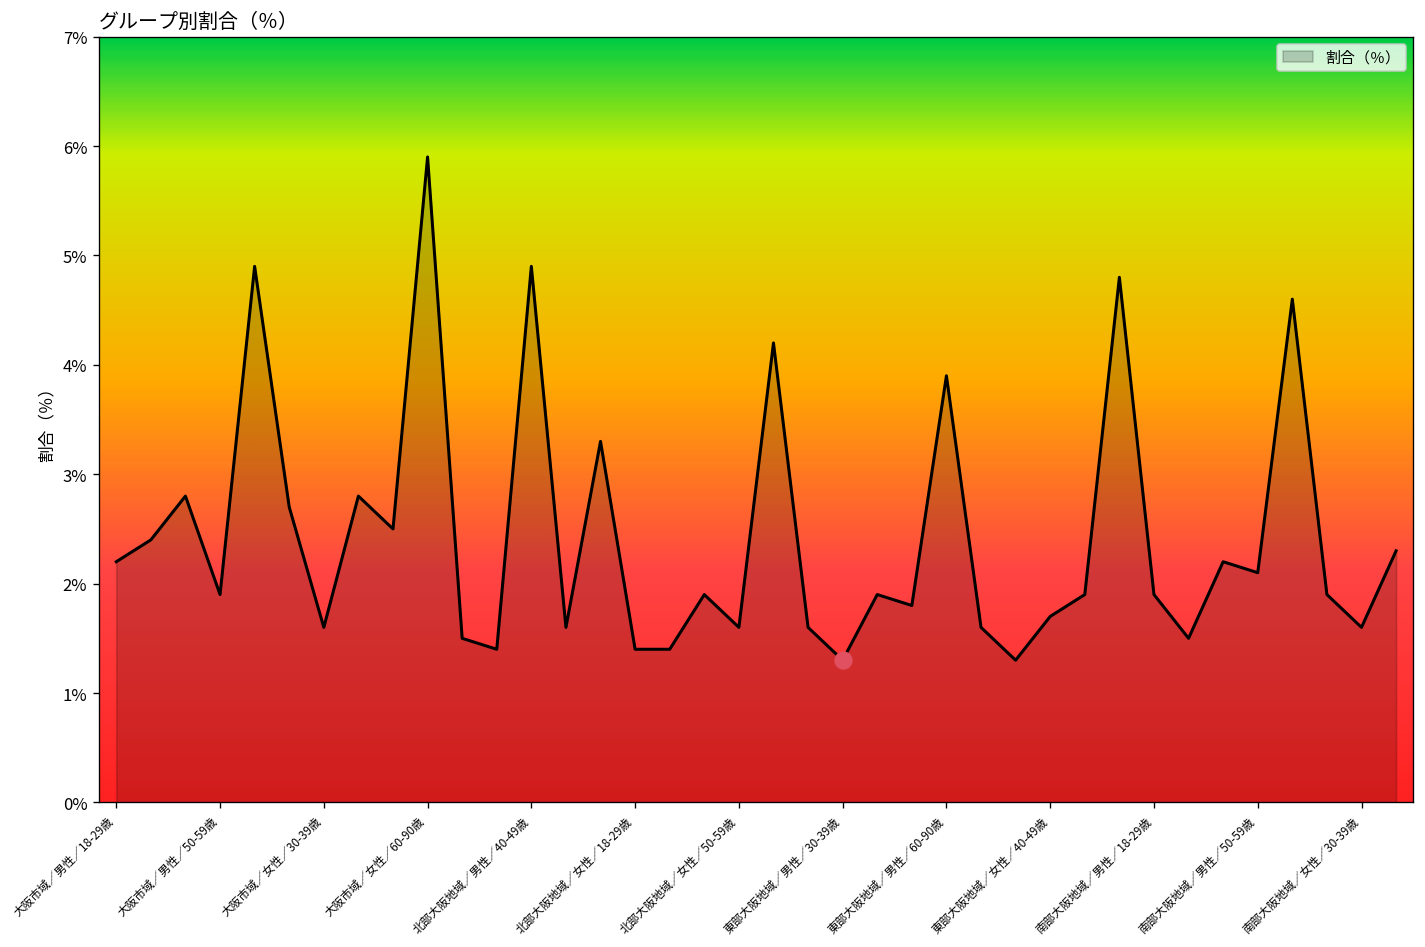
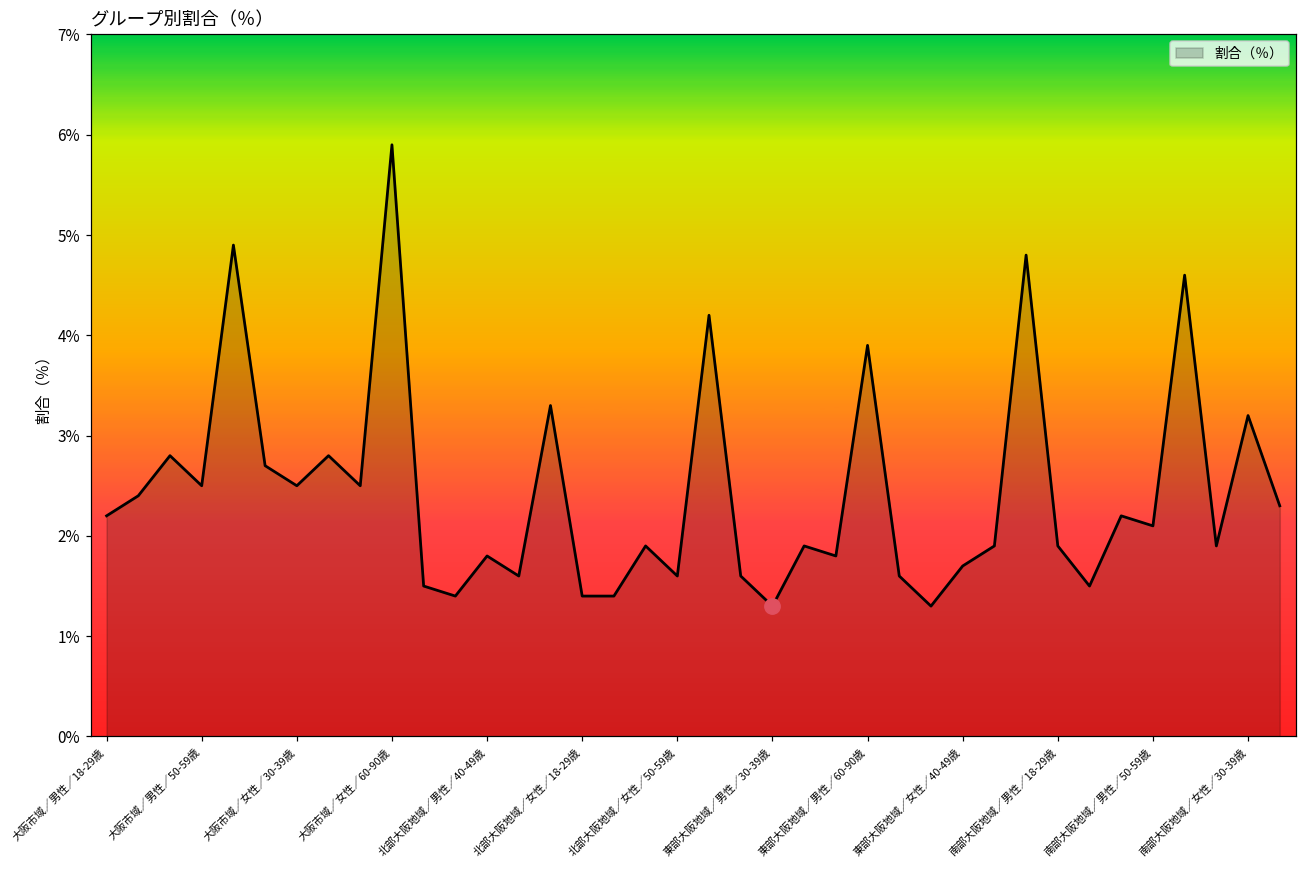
割合（％）, 大阪市域／男性／50-59歳: 1.9% -> 2.5%
割合（％）, 大阪市域／女性／30-39歳: 1.6% -> 2.5%
割合（％）, 北部大阪地域／男性／40-49歳: 4.9% -> 1.8%
割合（％）, 南部大阪地域／女性／30-39歳: 1.6% -> 3.2%
